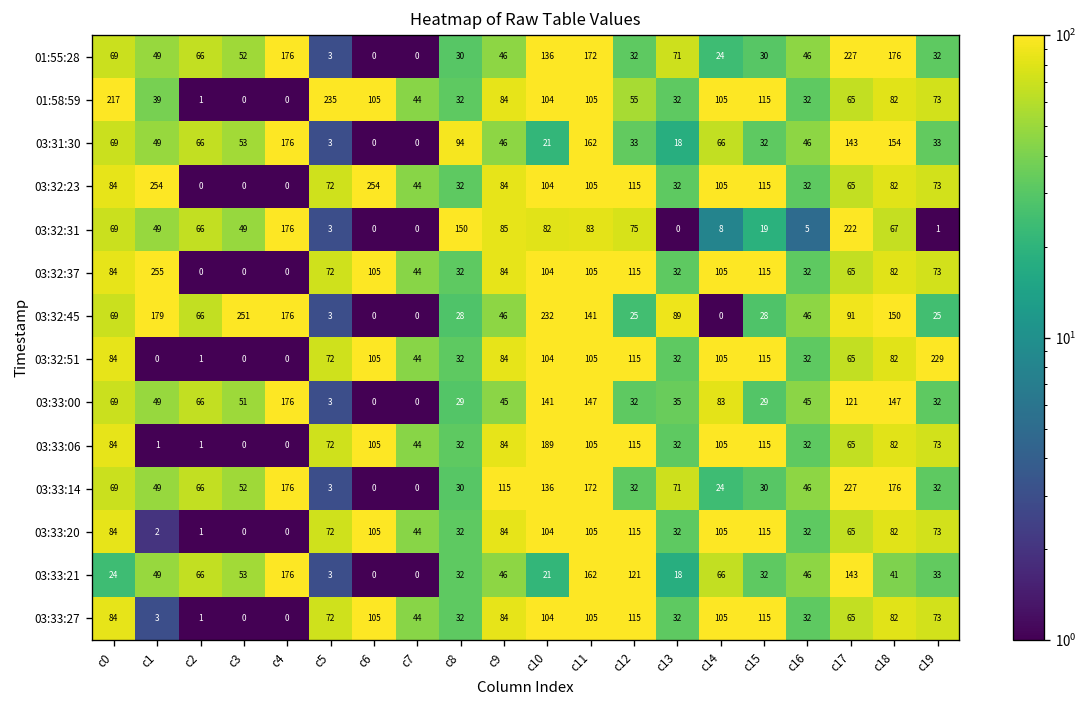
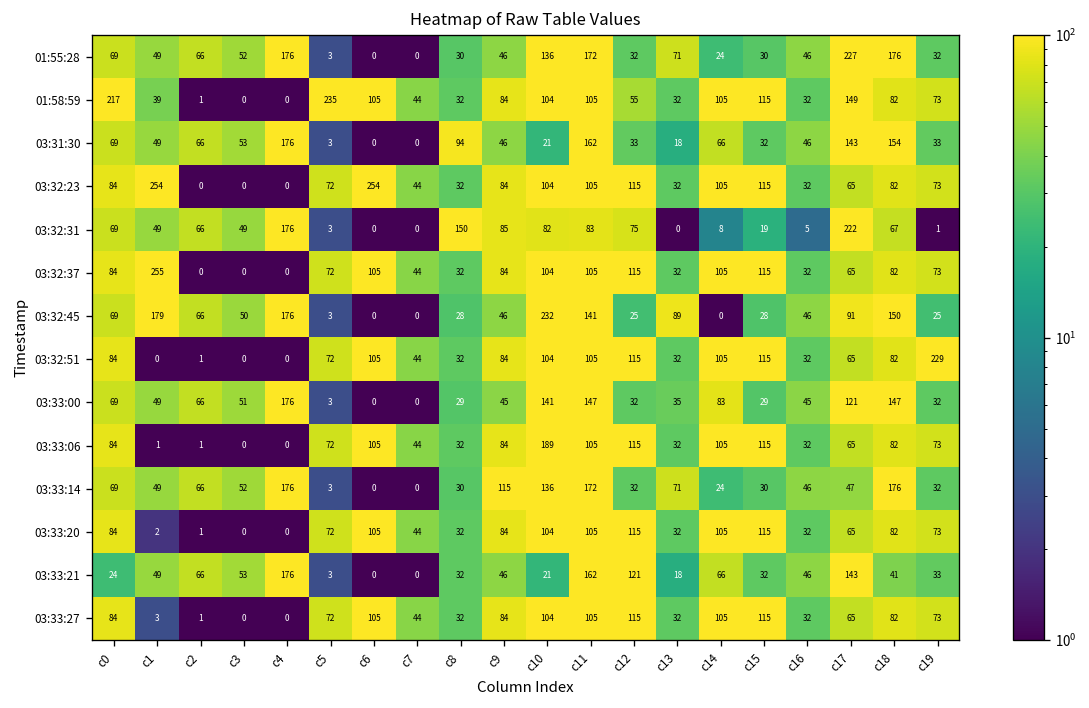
01:58:59, c17: 65 -> 149
03:32:45, c3: 251 -> 50
03:33:14, c17: 227 -> 47
